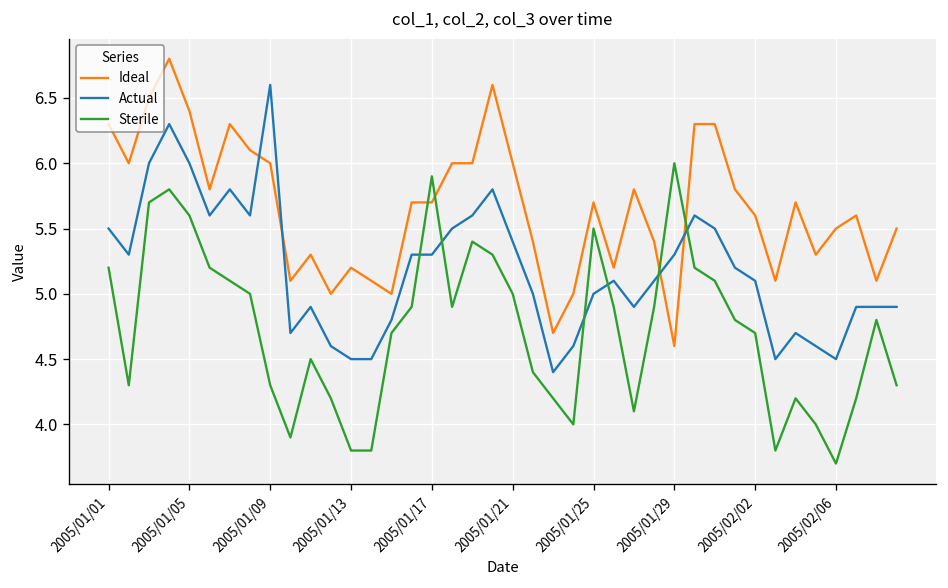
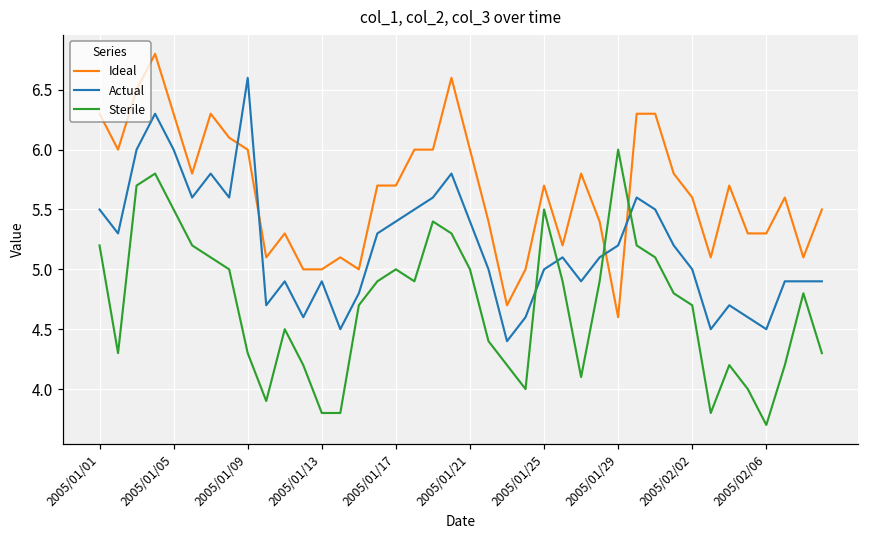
Ideal, 2005/01/05: 6.4 -> 6.3
Sterile, 2005/01/05: 5.6 -> 5.5
Ideal, 2005/01/13: 5.2 -> 5.0
Actual, 2005/01/13: 4.5 -> 4.9
Actual, 2005/01/17: 5.3 -> 5.4
Sterile, 2005/01/17: 5.9 -> 5.0
Actual, 2005/01/29: 5.3 -> 5.2
Actual, 2005/02/02: 5.1 -> 5.0
Ideal, 2005/02/06: 5.5 -> 5.3
